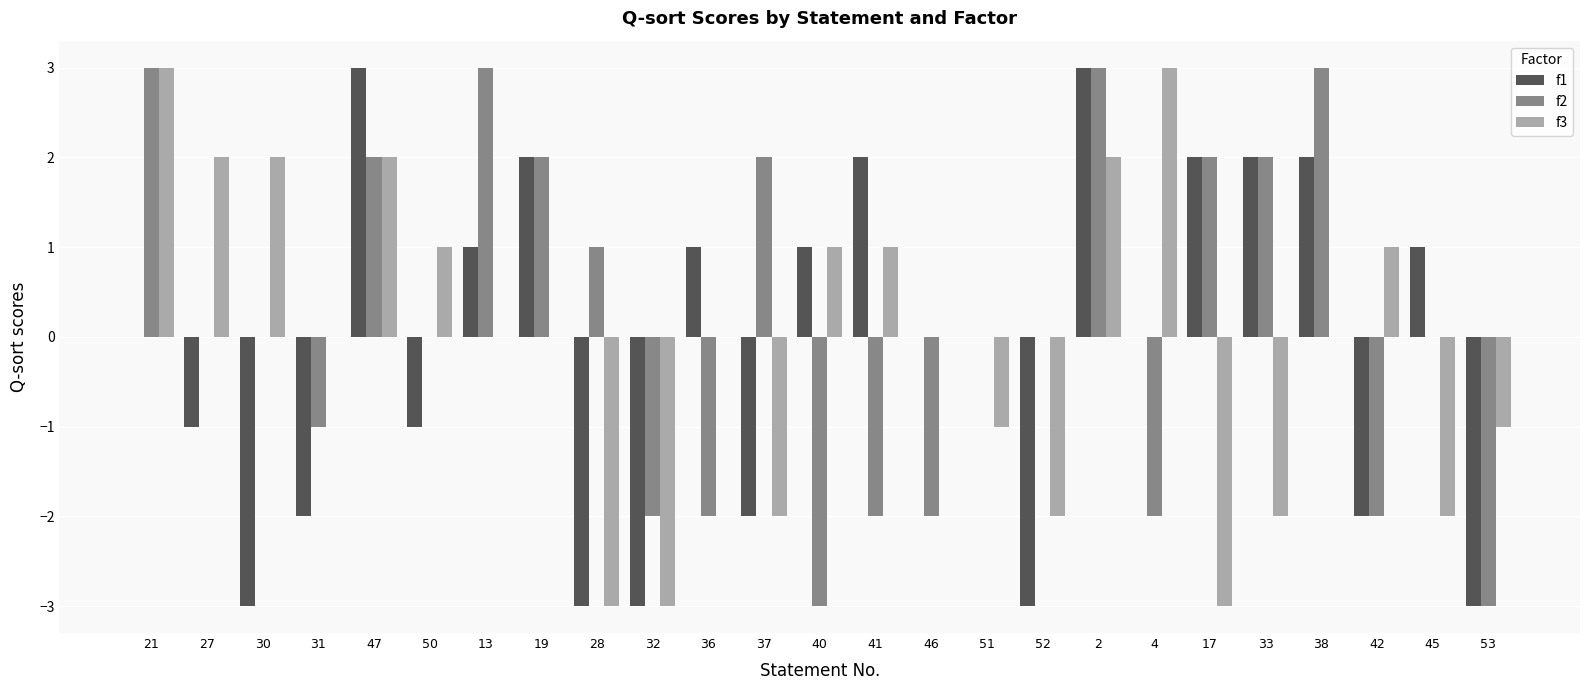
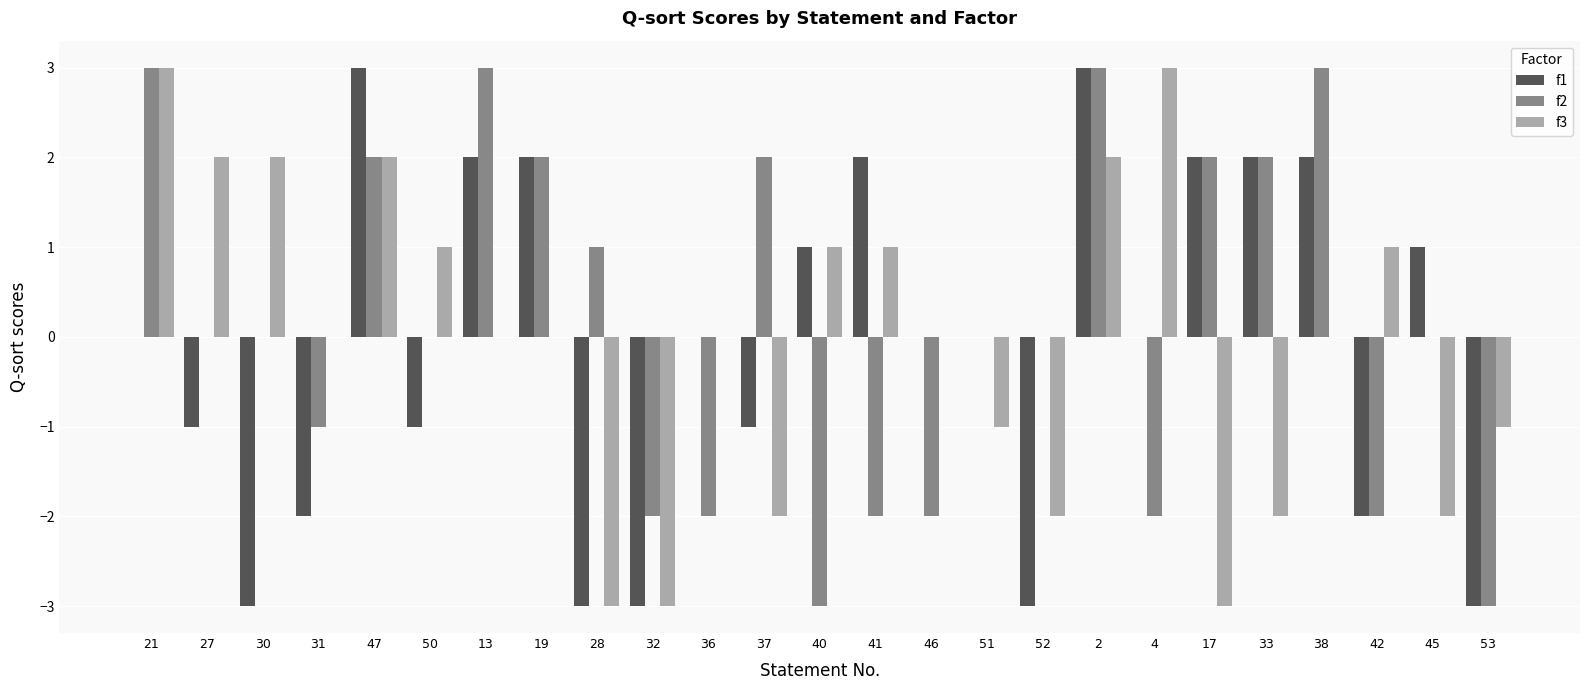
f1, 13: 1 -> 2
f1, 36: 1 -> 0
f1, 37: -2 -> -1
